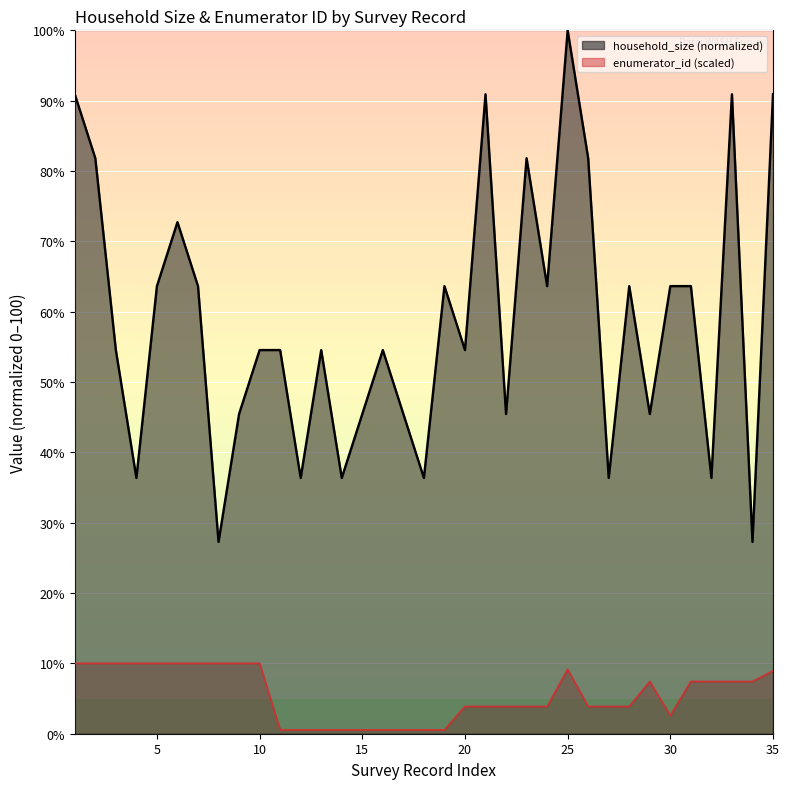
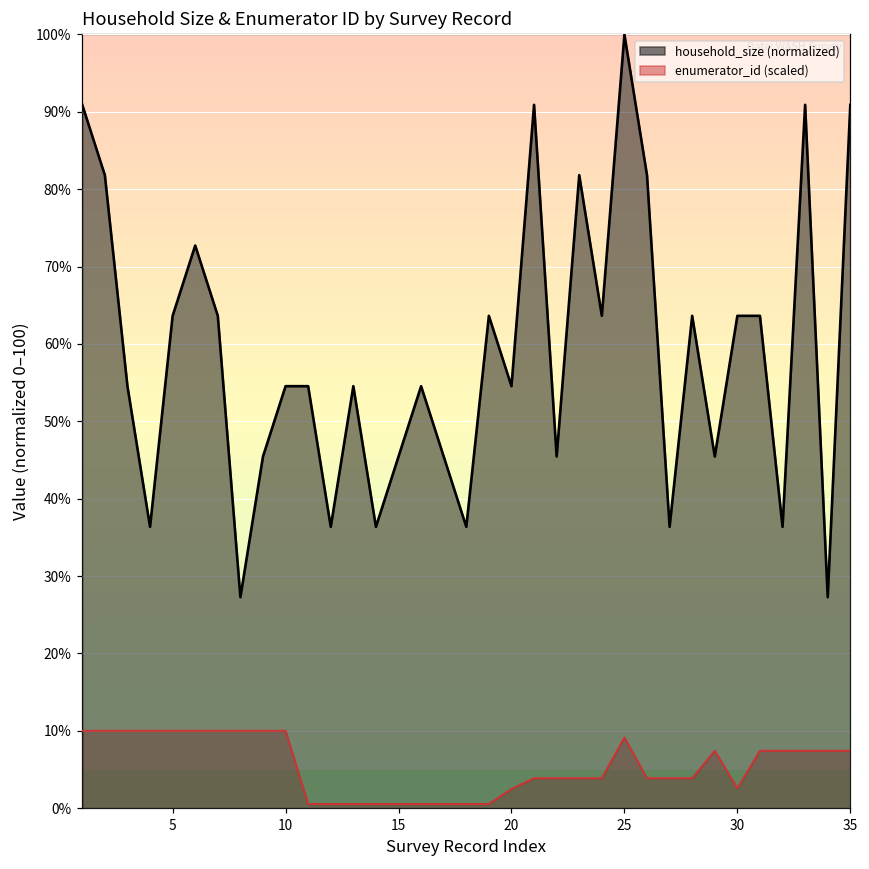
enumerator_id (scaled), 20: 4% -> 2%
enumerator_id (scaled), 35: 9% -> 7%
